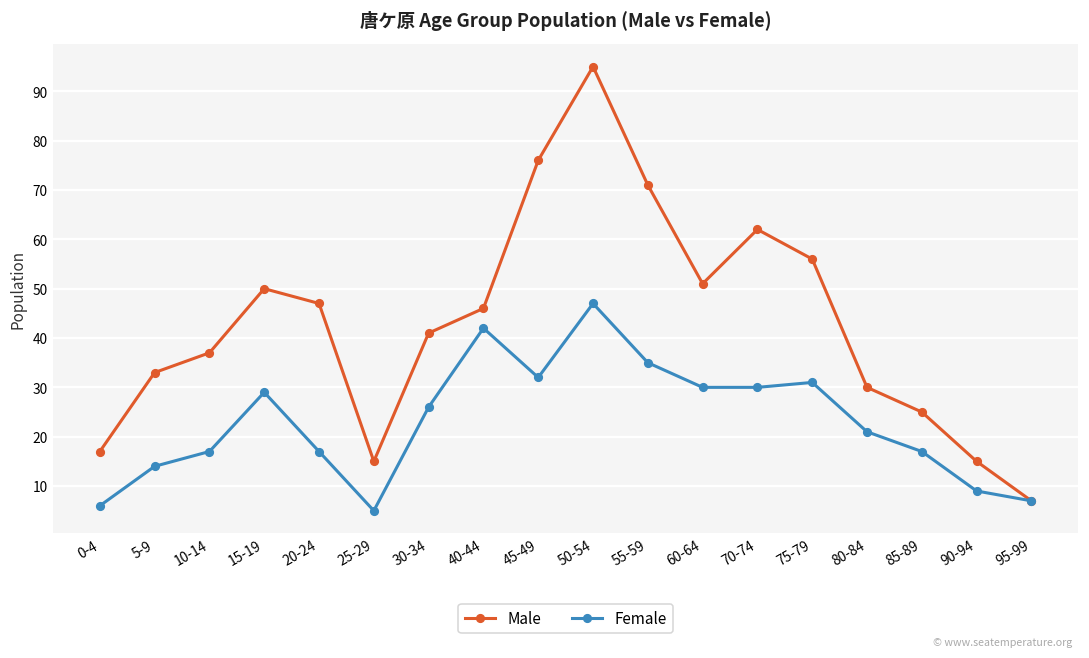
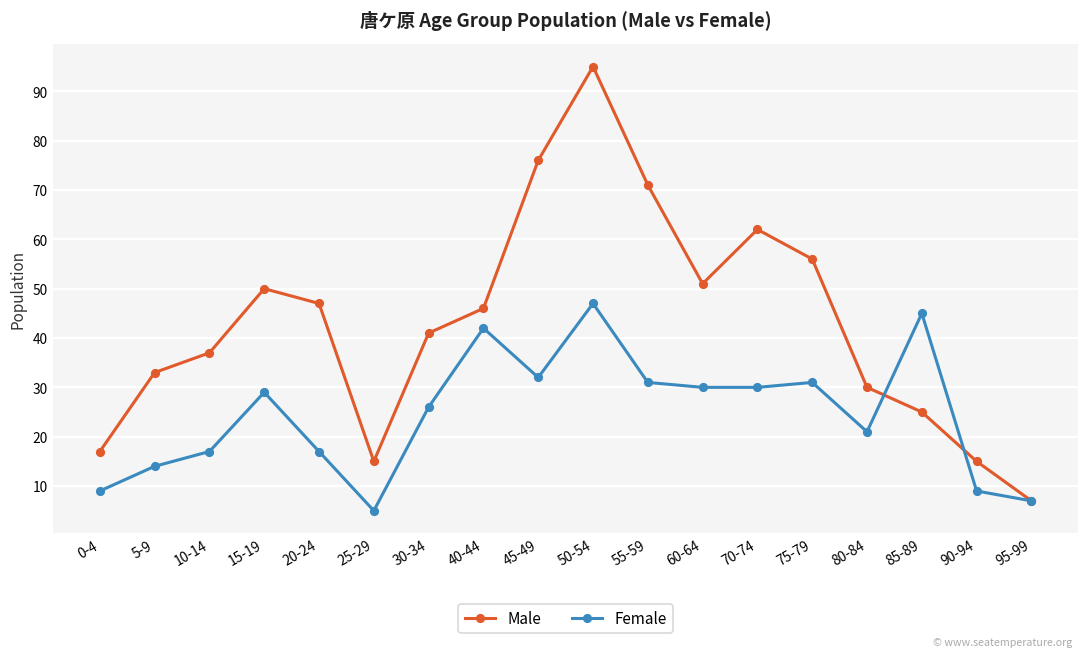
Female, 0-4: 6 -> 9
Female, 55-59: 35 -> 31
Female, 85-89: 17 -> 45
